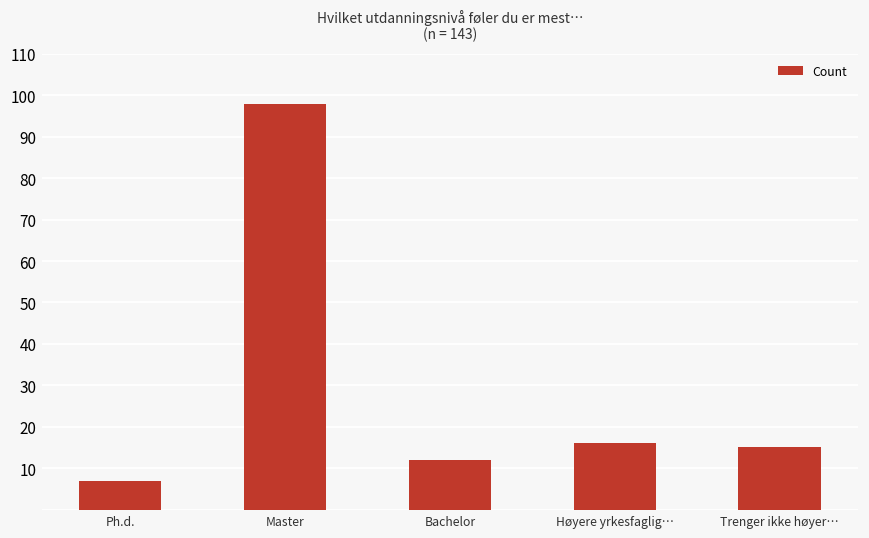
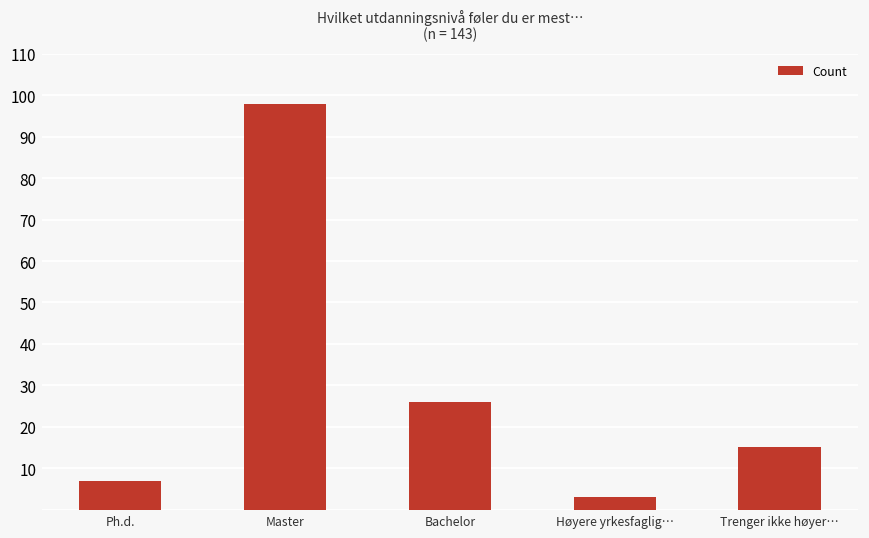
Bachelor: 12 -> 26
Høyere yrkesfaglig…: 16 -> 3
